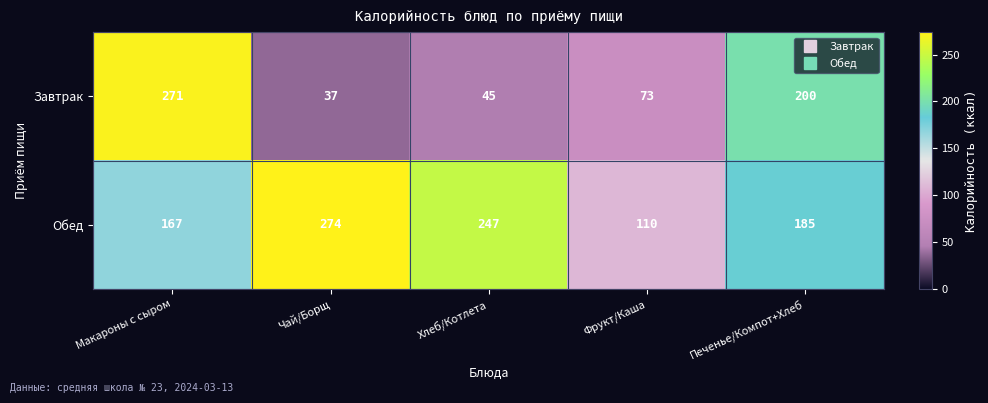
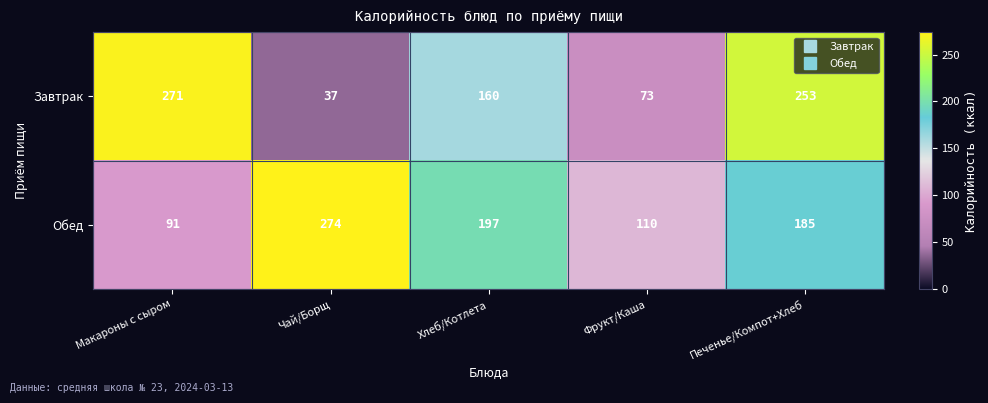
Завтрак, Хлеб/Котлета: 45 -> 160
Завтрак, Печенье/Компот+Хлеб: 200 -> 253
Обед, Макароны с сыром: 167 -> 91
Обед, Хлеб/Котлета: 247 -> 197
